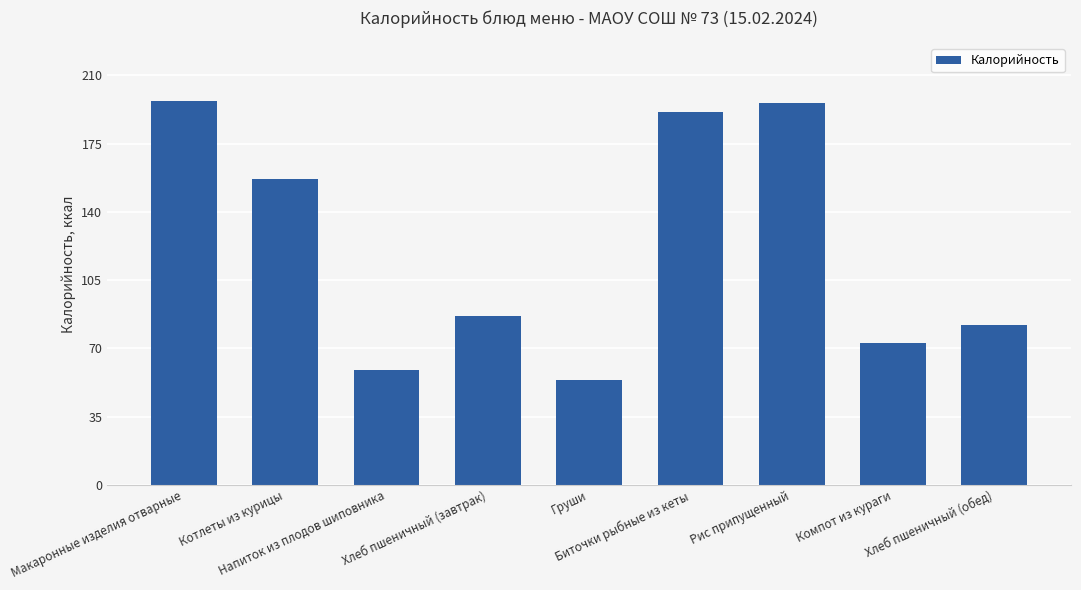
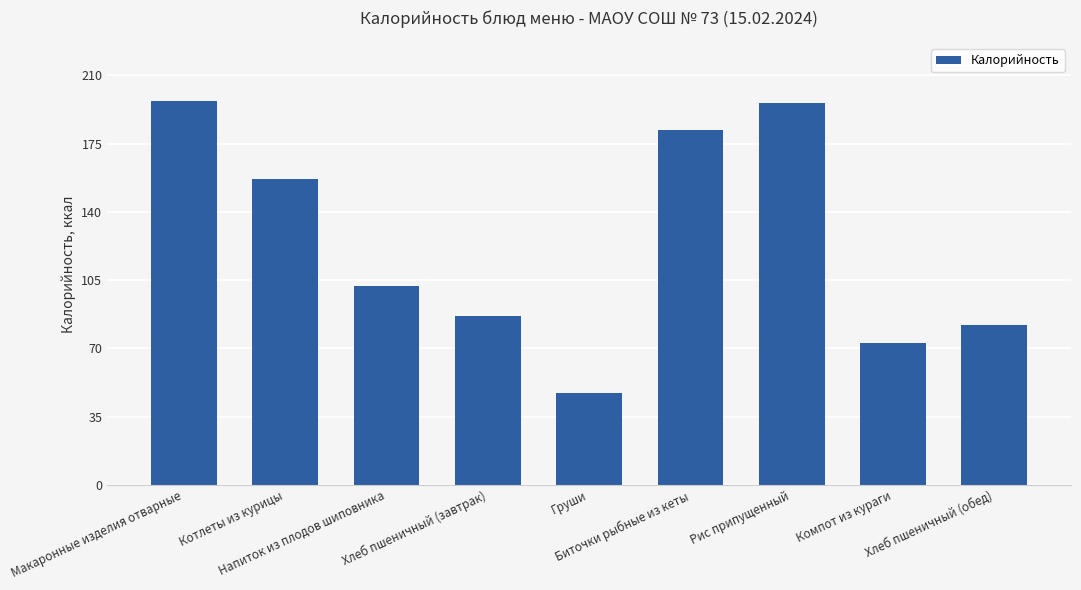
Напиток из плодов шиповника: 59 -> 102
Груши: 54 -> 47
Биточки рыбные из кеты: 192 -> 182
